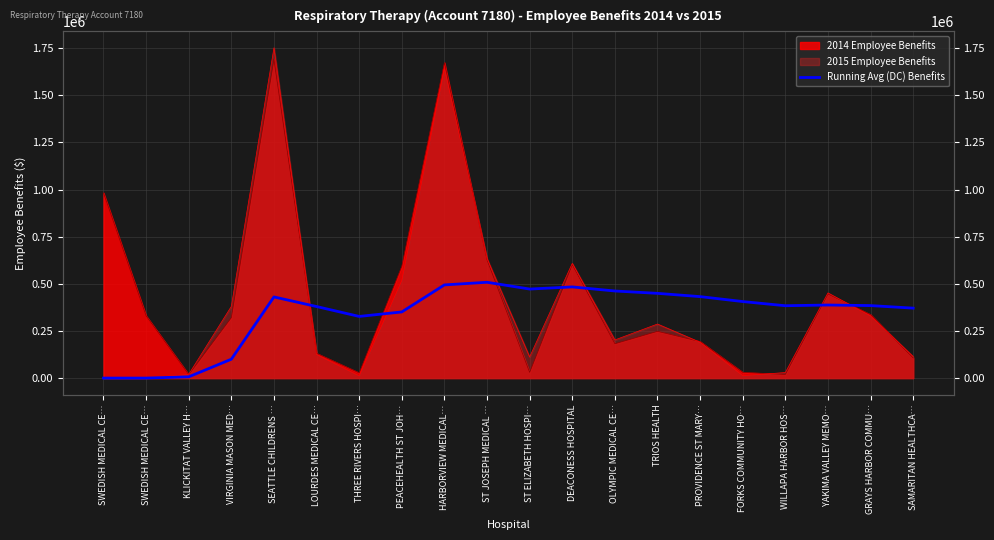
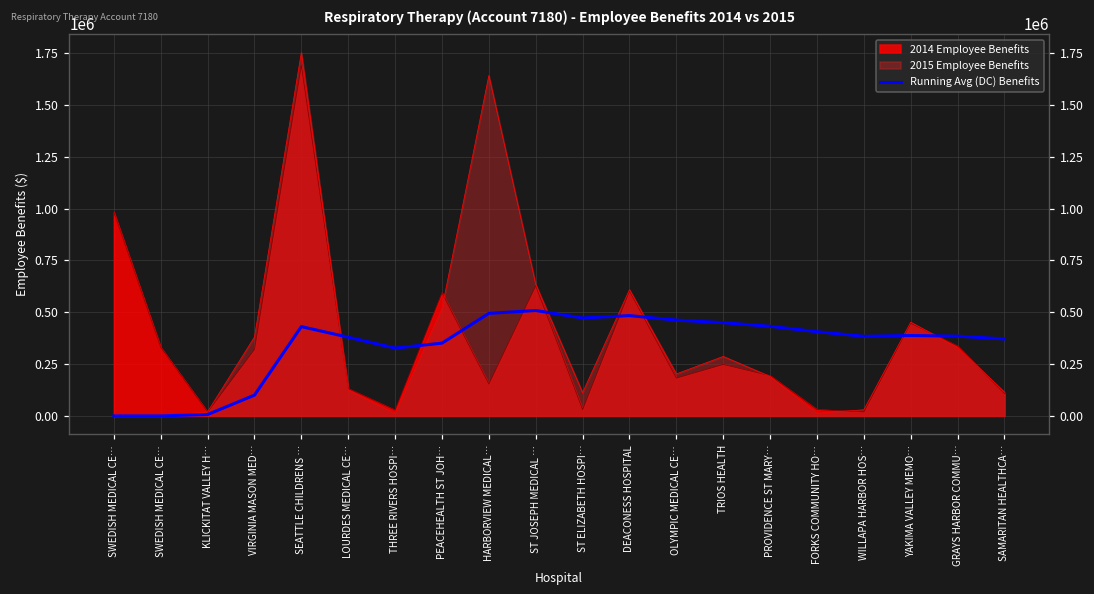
2014 Employee Benefits, HARBORVIEW MEDICAL…: 1670000 -> 150000
